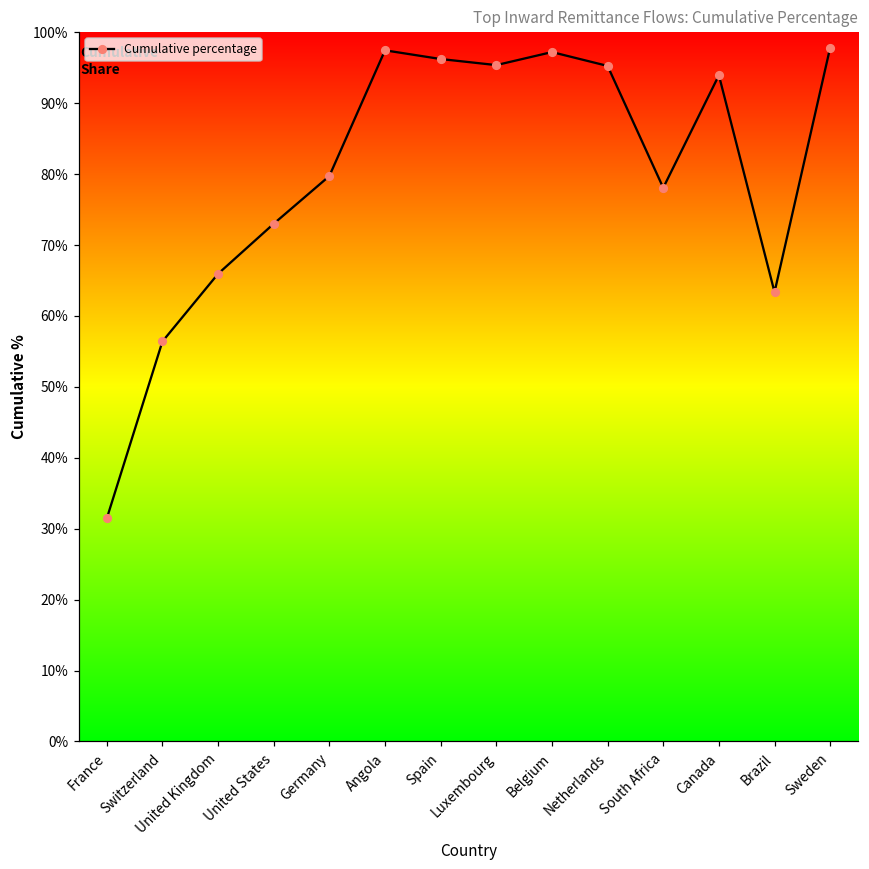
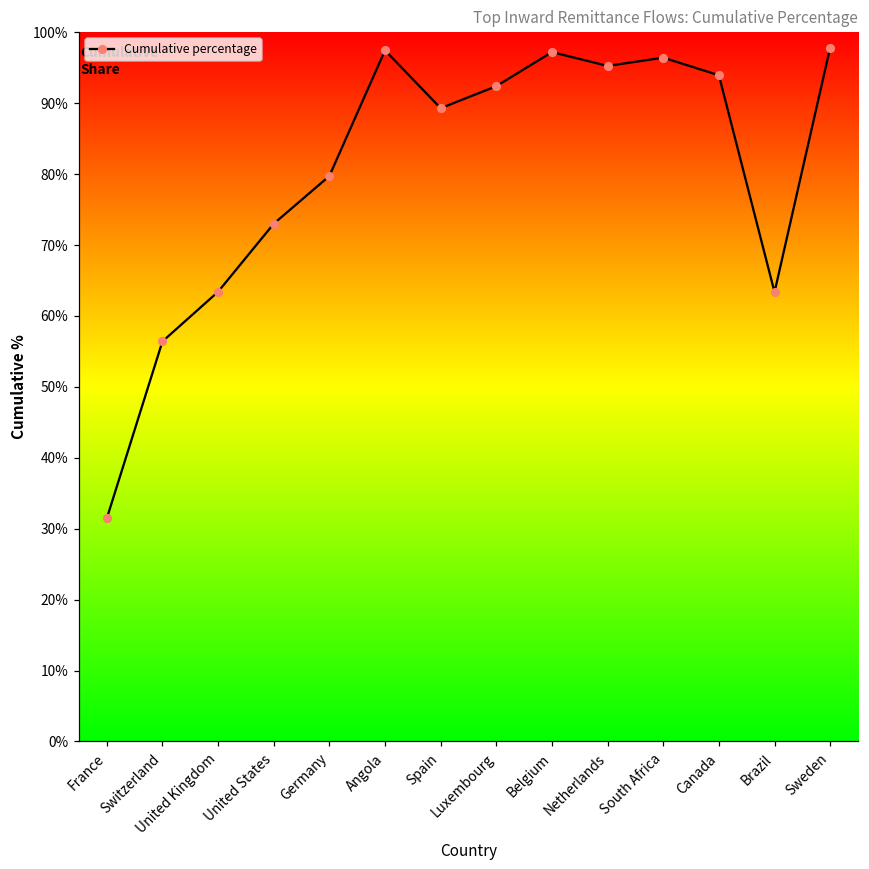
United Kingdom: 66% -> 63%
Spain: 96% -> 89%
Luxembourg: 95% -> 92%
South Africa: 78% -> 96%
